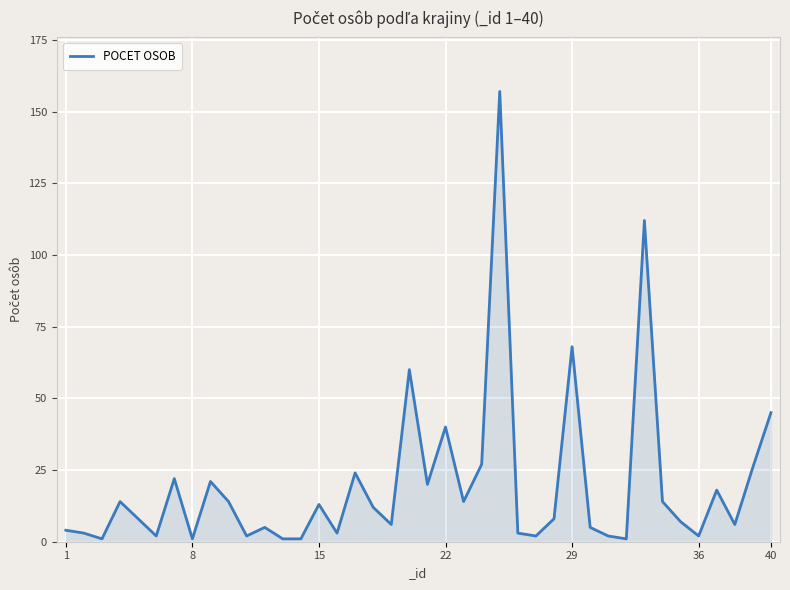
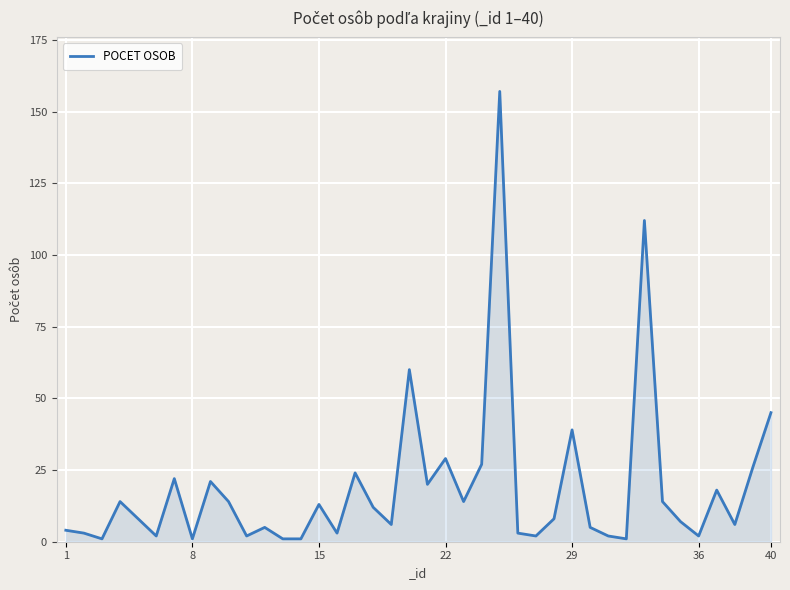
22: 40 -> 29
29: 68 -> 39
